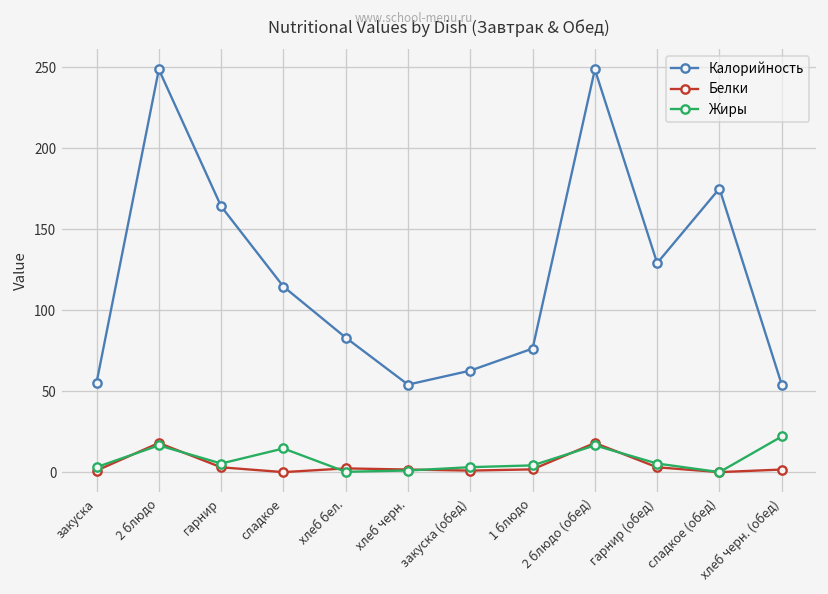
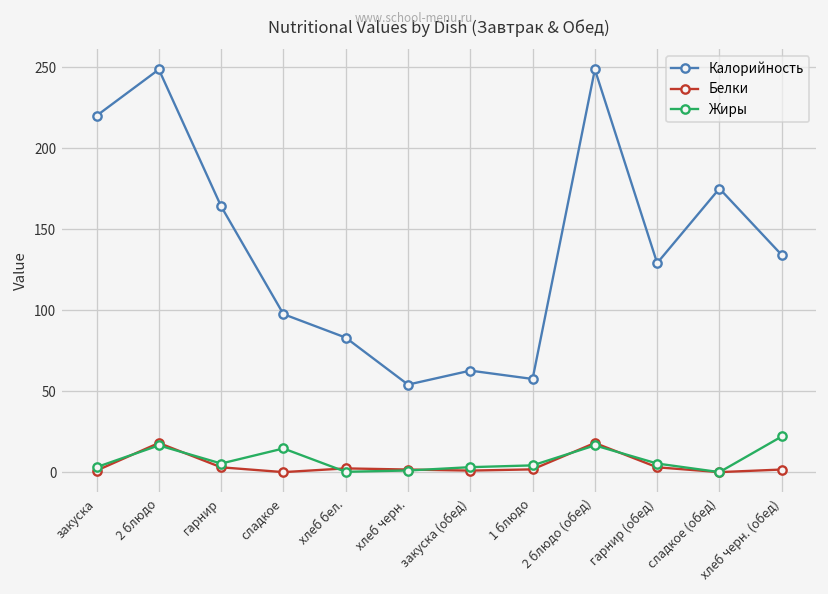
Калорийность, закуска: 55 -> 220
Калорийность, сладкое: 115 -> 98
Калорийность, 1 блюдо: 76 -> 57
Калорийность, хлеб черн. (обед): 54 -> 134
